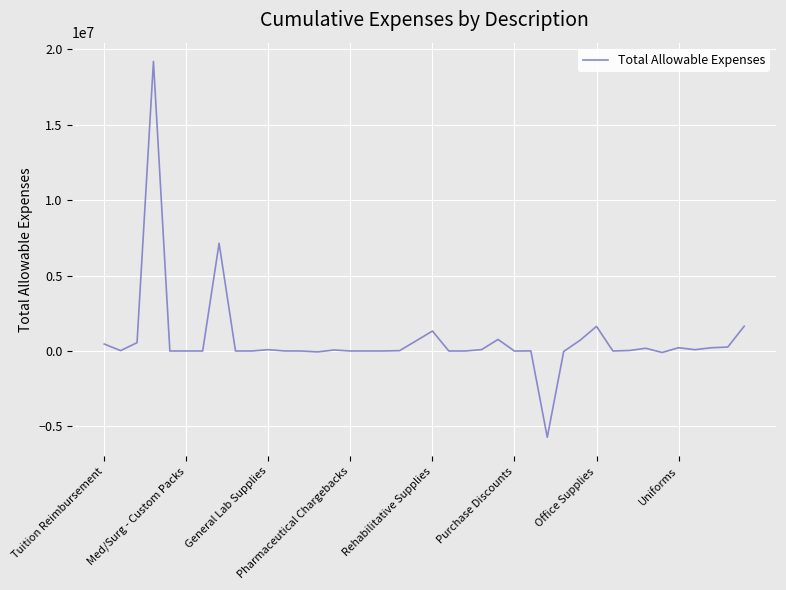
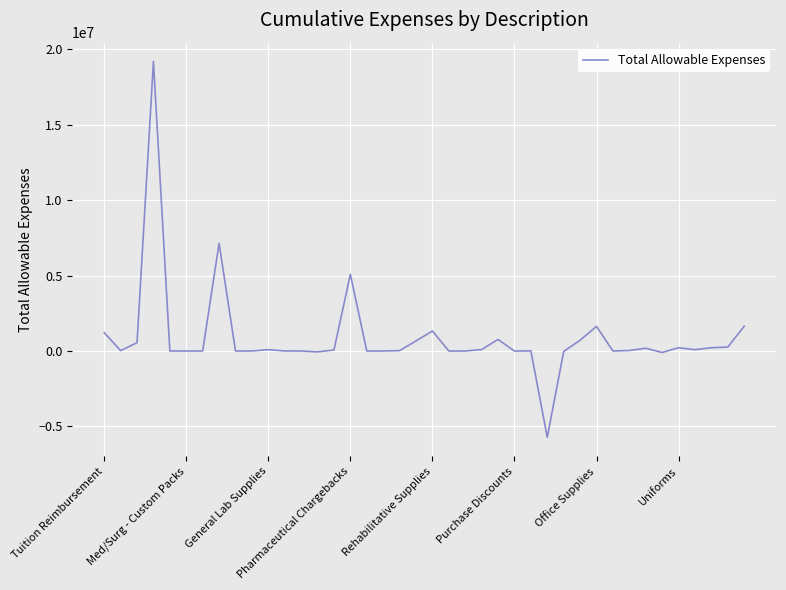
Tuition Reimbursement: 500000 -> 1200000
Pharmaceutical Chargebacks: 0 -> 5100000
